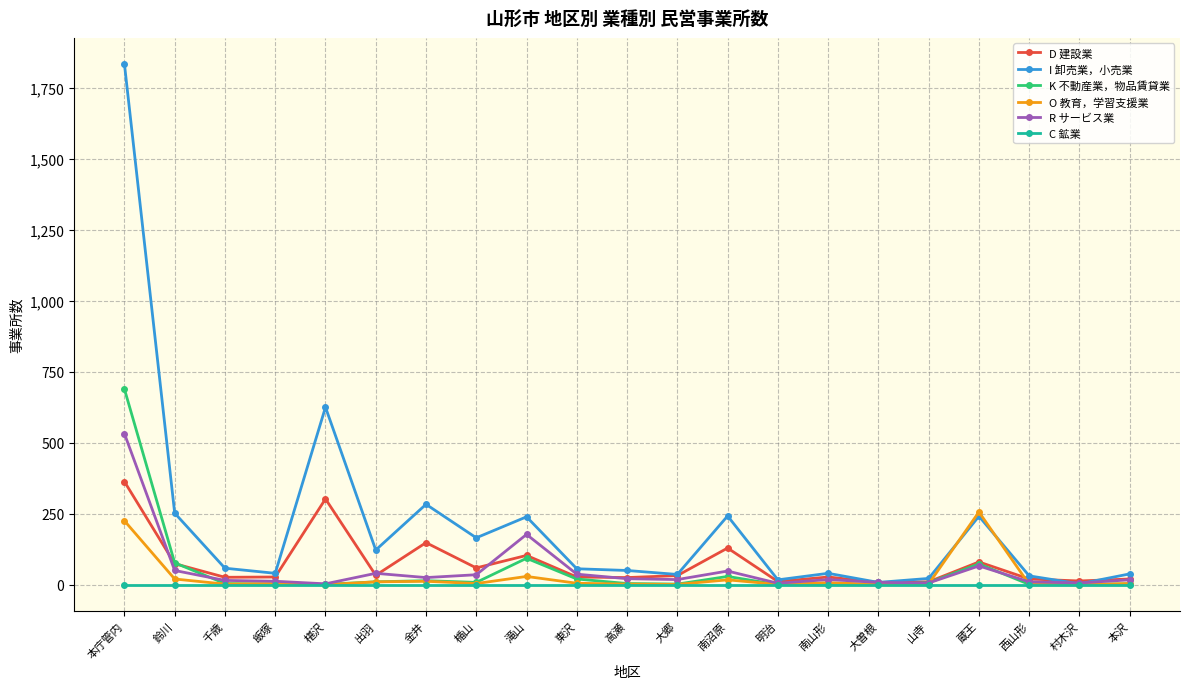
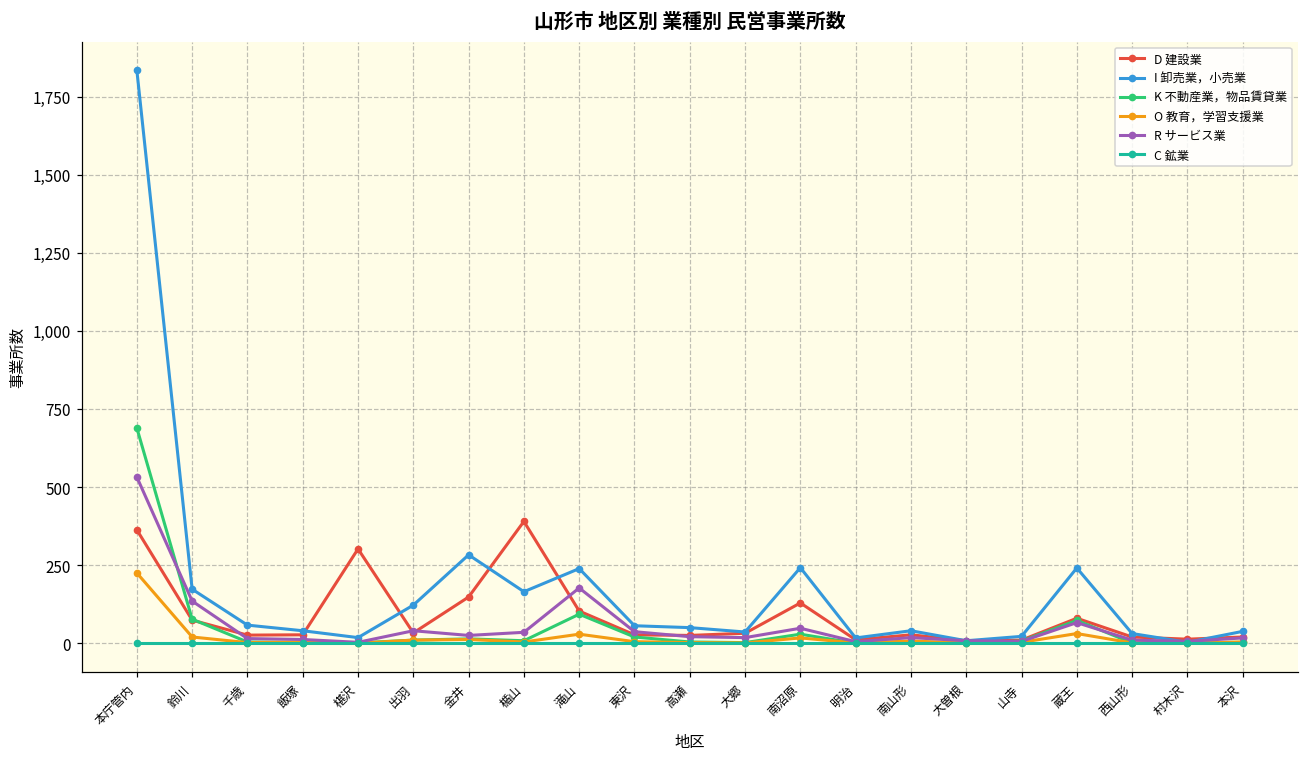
I 卸売業，小売業, 鈴川: 250 -> 170
R サービス業, 鈴川: 50 -> 140
I 卸売業，小売業, 椹沢: 630 -> 20
D 建設業, 楯山: 60 -> 390
O 教育，学習支援業, 蔵王: 260 -> 30
